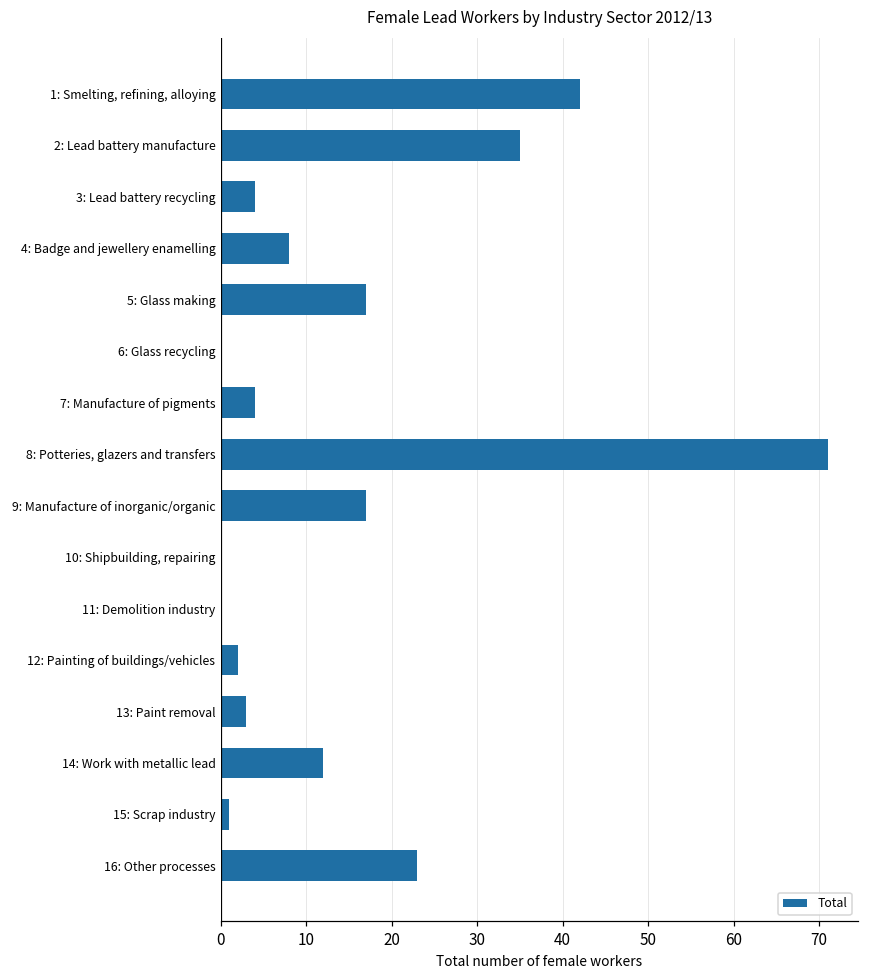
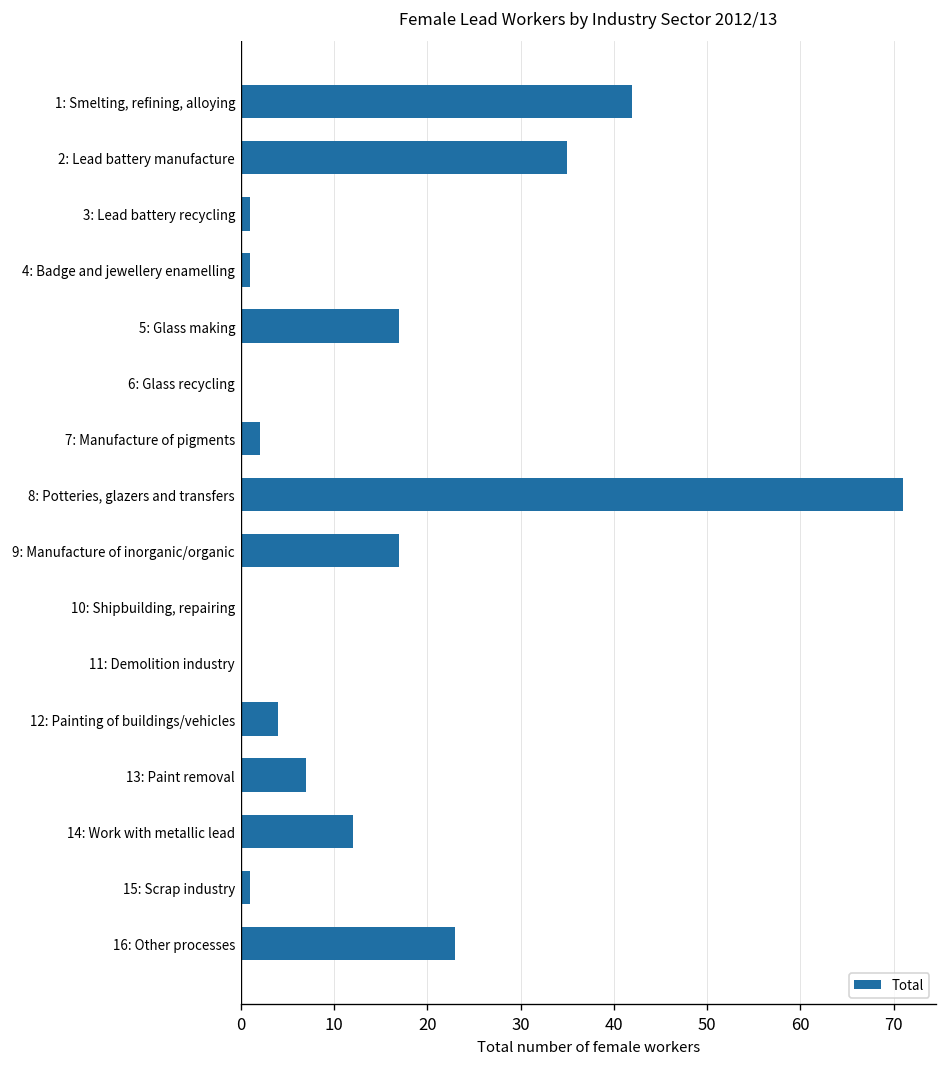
3: Lead battery recycling: 4 -> 1
4: Badge and jewellery enamelling: 8 -> 1
7: Manufacture of pigments: 4 -> 2
12: Painting of buildings/vehicles: 2 -> 4
13: Paint removal: 3 -> 7
